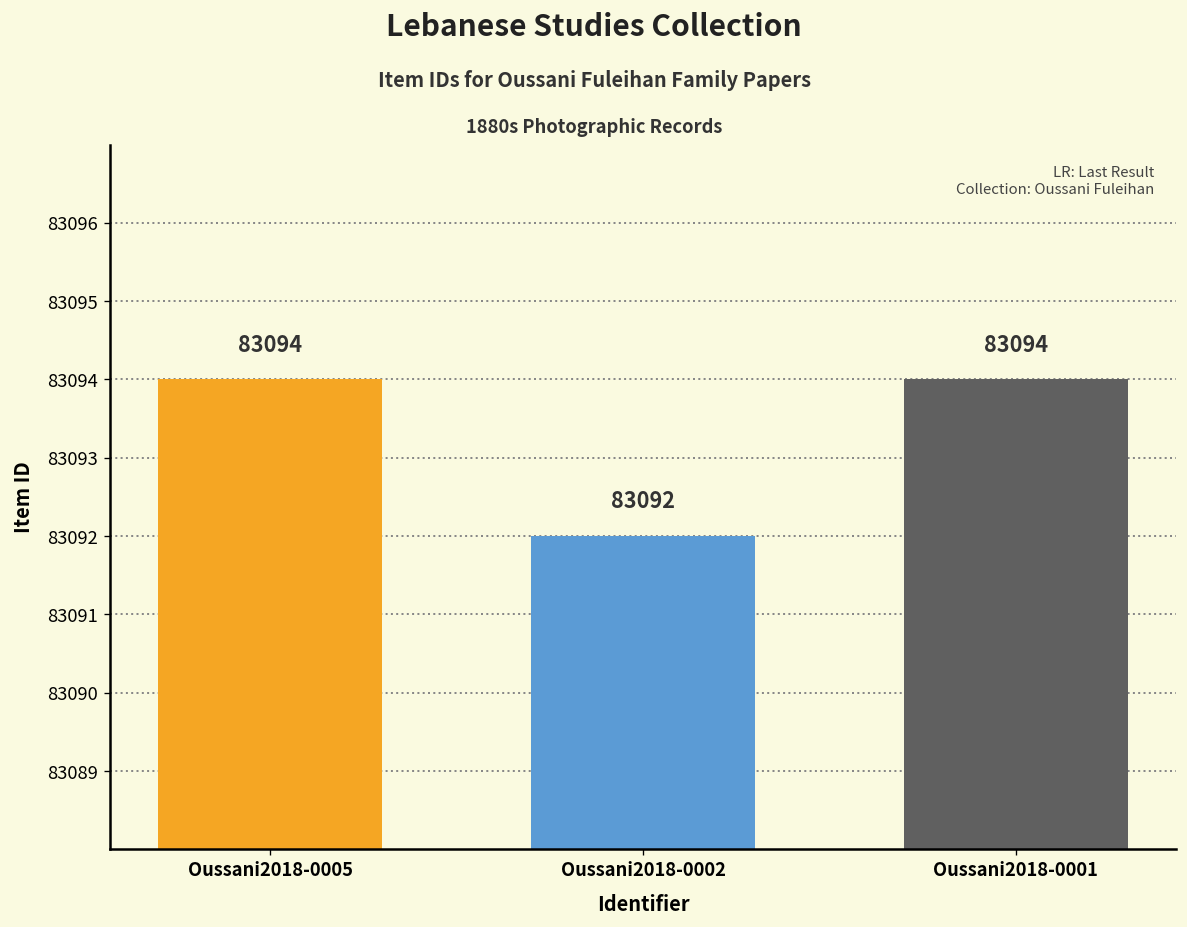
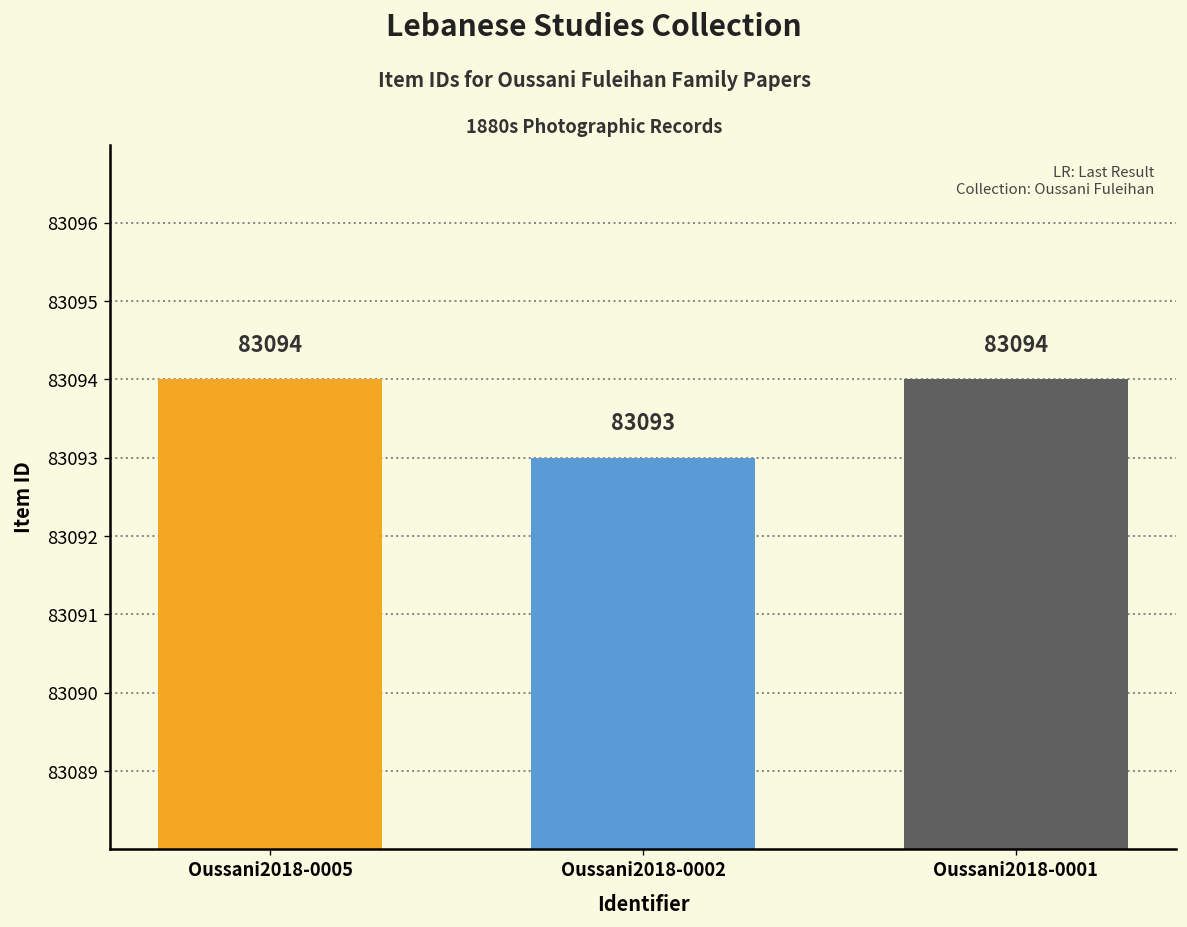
Oussani2018-0002: 83092 -> 83093
